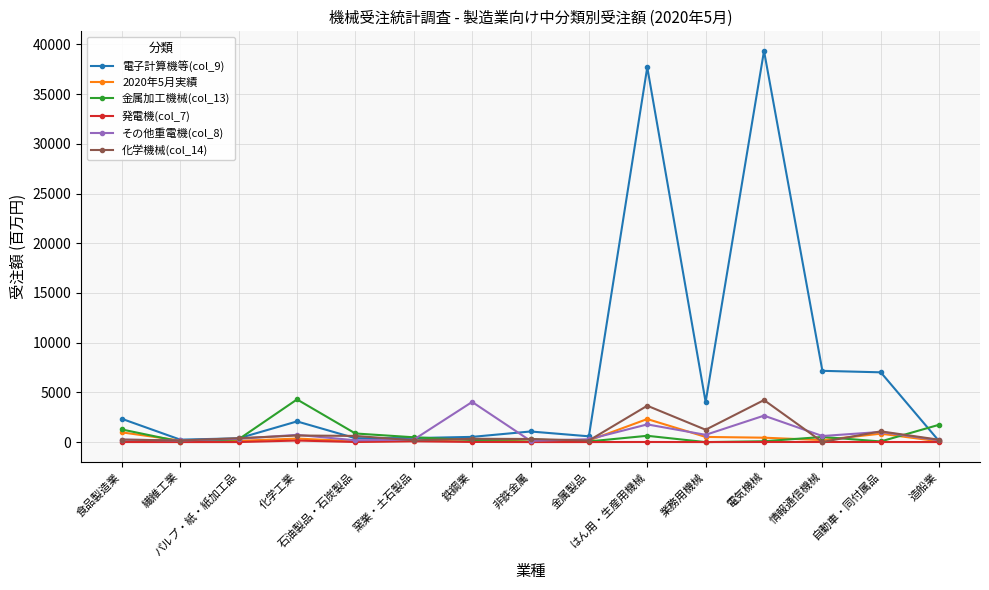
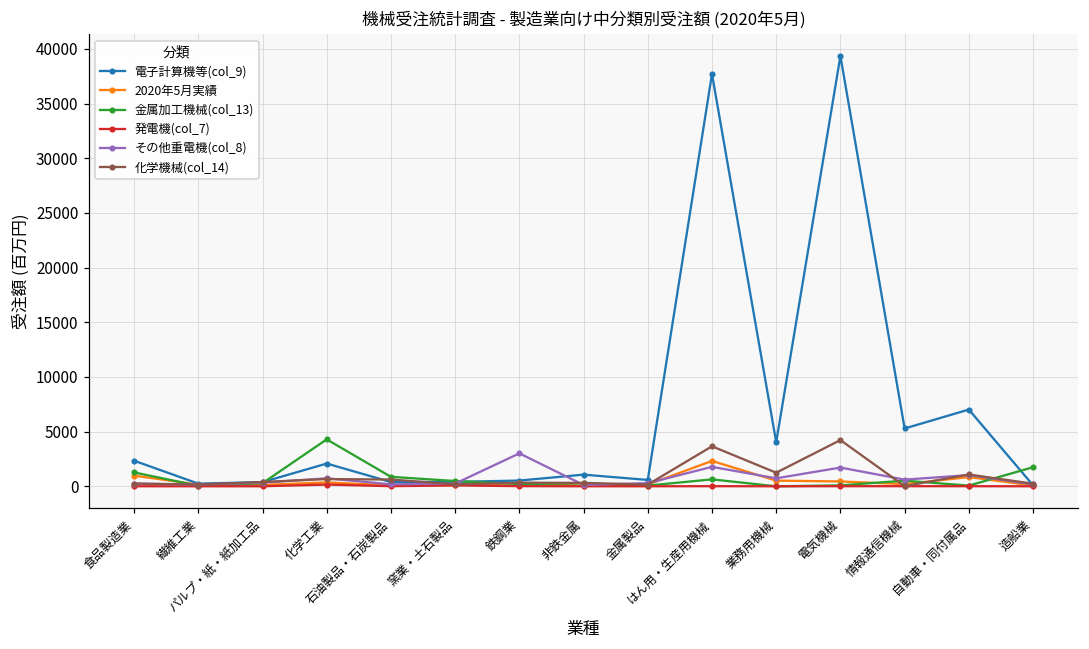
その他重電機(col_8), 鉄鋼業: 4000 -> 3000
その他重電機(col_8), 電気機械: 3000 -> 2000
電子計算機等(col_9), 情報通信機械: 7000 -> 5000
